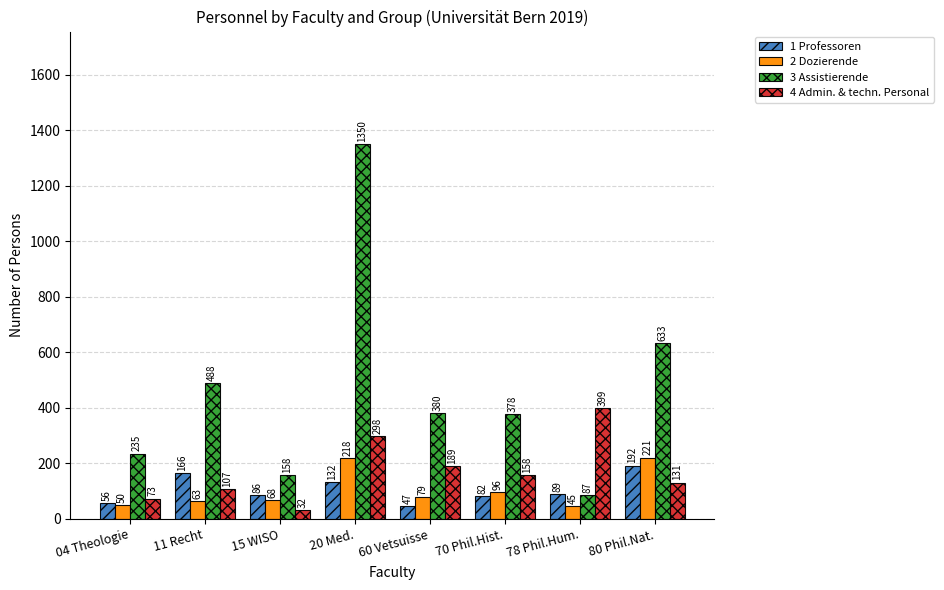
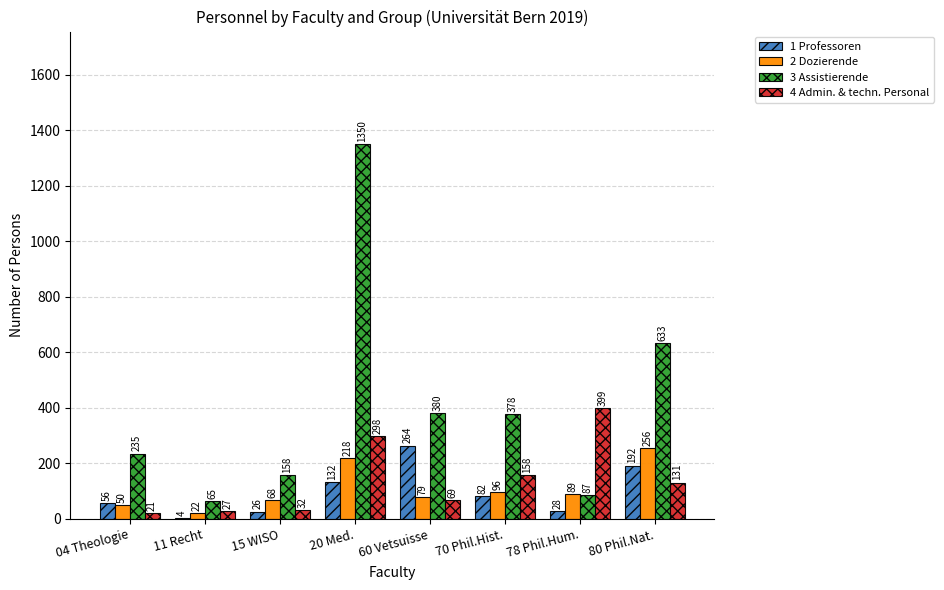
4 Admin. & techn. Personal, 04 Theologie: 73 -> 21
1 Professoren, 11 Recht: 166 -> 4
2 Dozierende, 11 Recht: 63 -> 22
3 Assistierende, 11 Recht: 488 -> 65
4 Admin. & techn. Personal, 11 Recht: 107 -> 27
1 Professoren, 15 WISO: 86 -> 26
1 Professoren, 60 Vetsuisse: 47 -> 264
4 Admin. & techn. Personal, 60 Vetsuisse: 189 -> 69
1 Professoren, 78 Phil.Hum.: 89 -> 28
2 Dozierende, 78 Phil.Hum.: 45 -> 89
2 Dozierende, 80 Phil.Nat.: 221 -> 256
